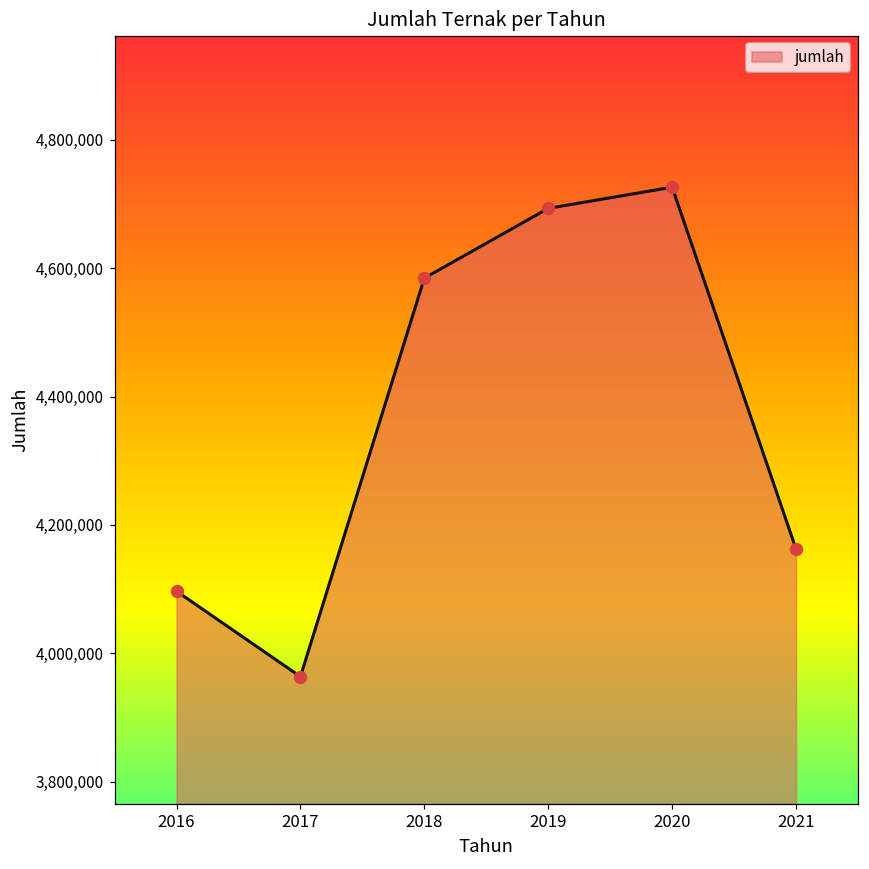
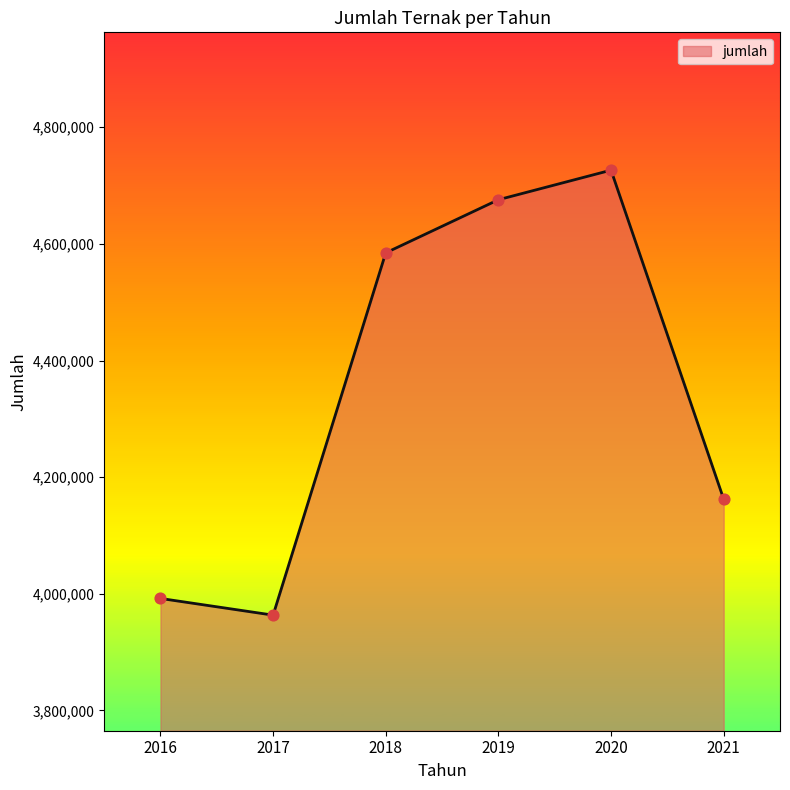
2016: 4,100,000 -> 3,990,000
2019: 4,690,000 -> 4,680,000
